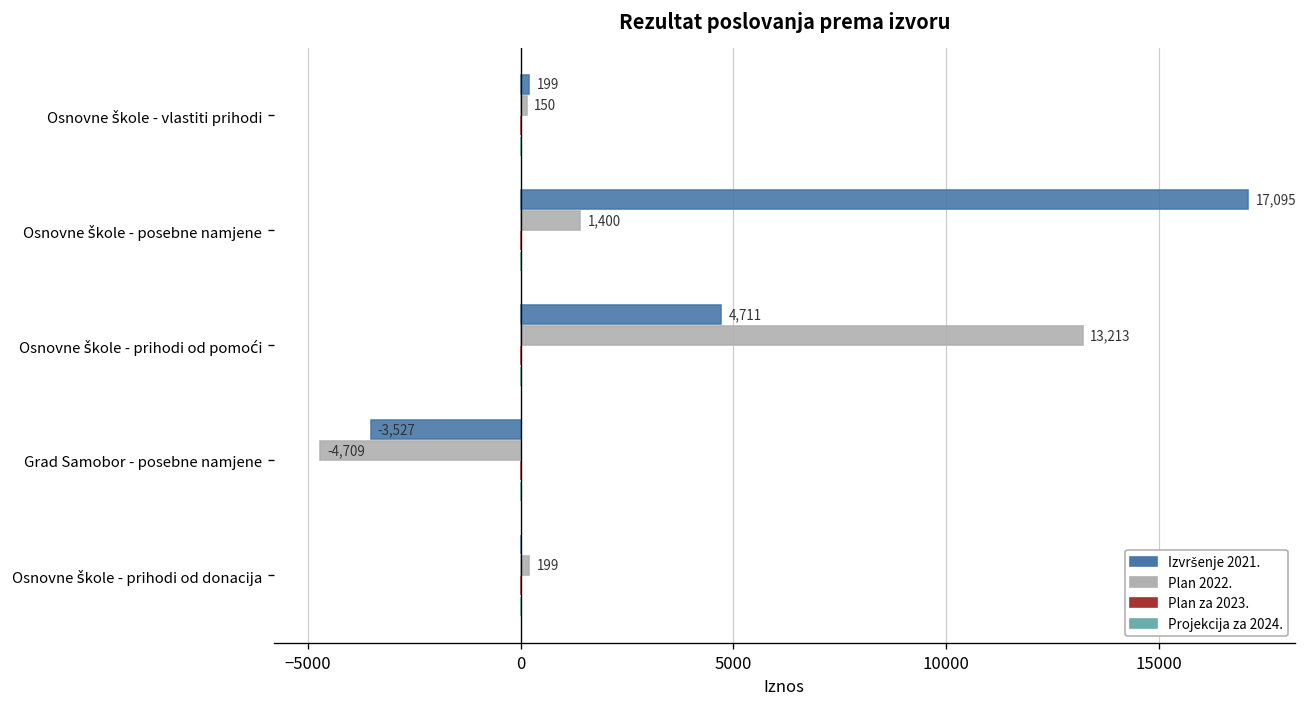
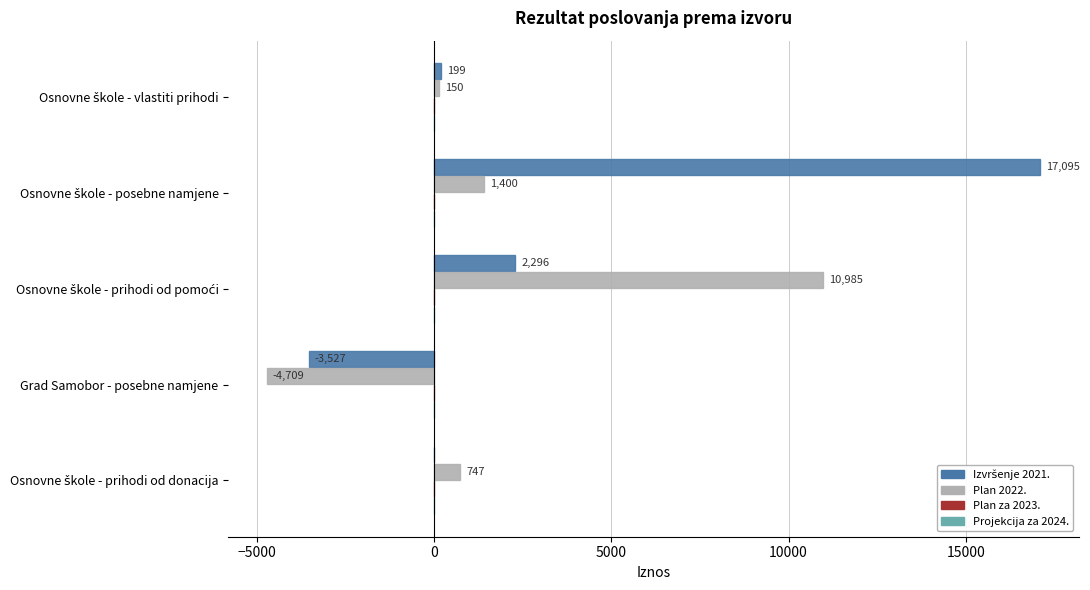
Izvršenje 2021., Osnovne škole - prihodi od pomoći: 4,711 -> 2,296
Plan 2022., Osnovne škole - prihodi od pomoći: 13,213 -> 10,985
Plan 2022., Osnovne škole - prihodi od donacija: 199 -> 747
